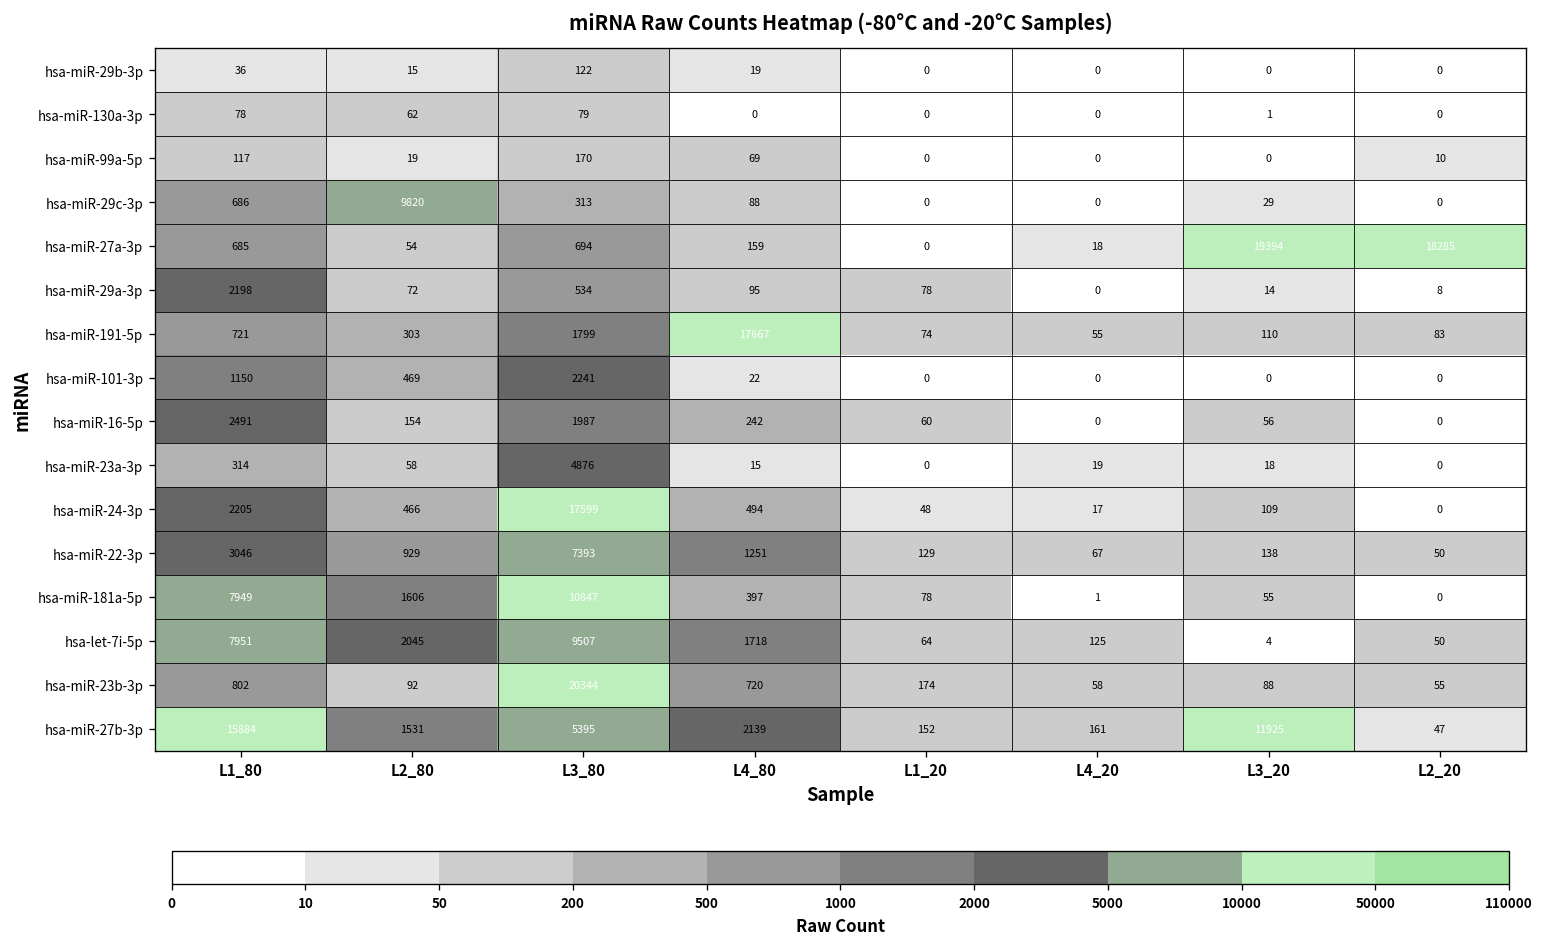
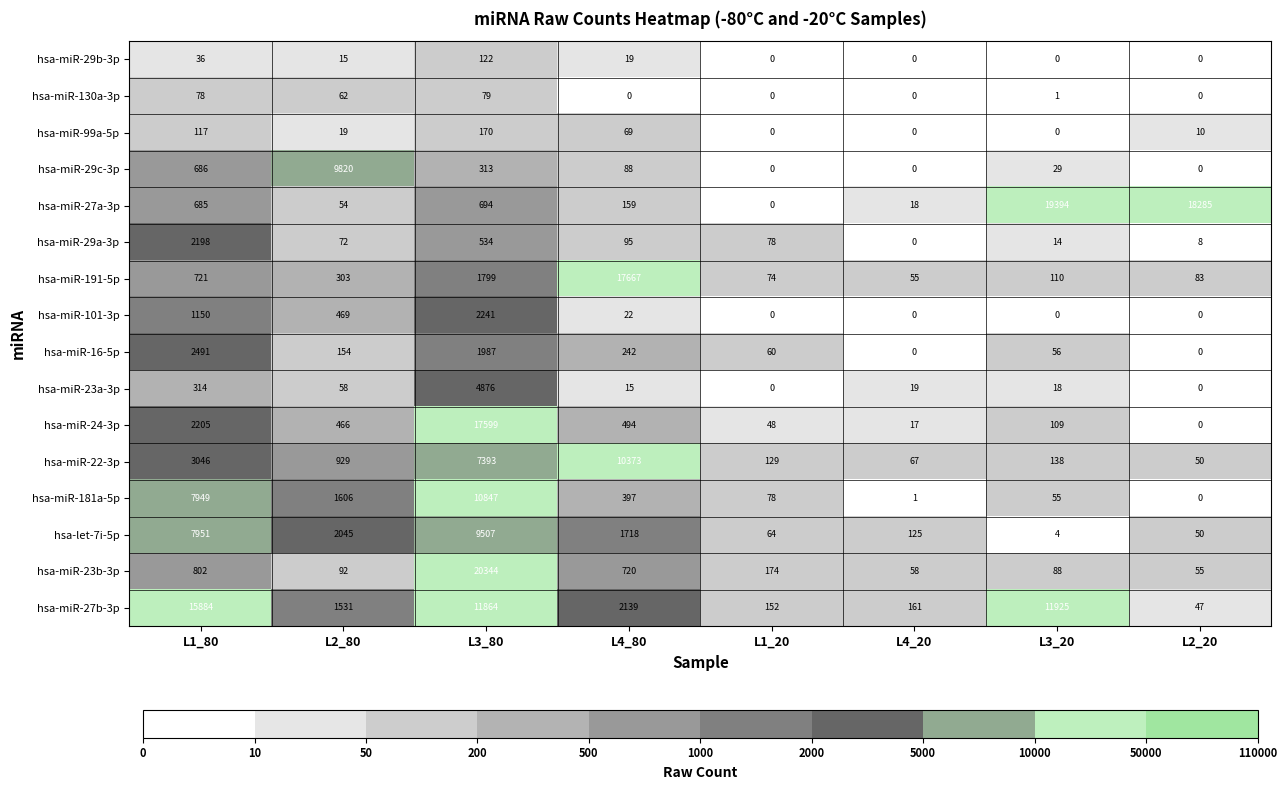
hsa-miR-22-3p, L4_80: 1251 -> 10373
hsa-miR-27b-3p, L3_80: 5395 -> 11864
